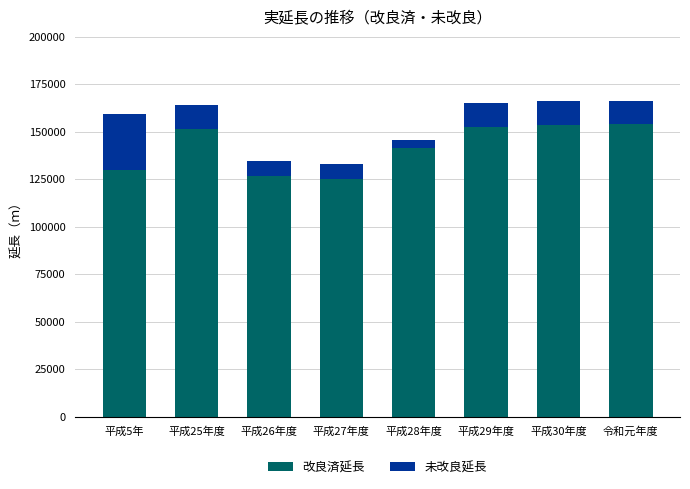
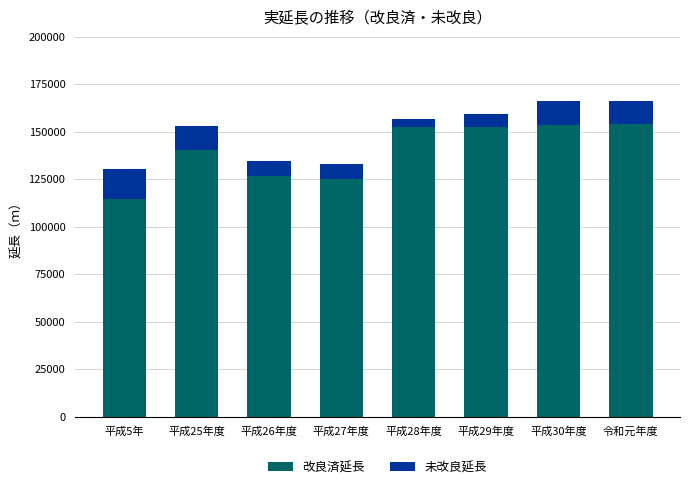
改良済延長, 平成5年: 130000 -> 115000
未改良延長, 平成5年: 30000 -> 16000
改良済延長, 平成25年度: 152000 -> 140000
改良済延長, 平成28年度: 141000 -> 152000
未改良延長, 平成29年度: 13000 -> 7000
